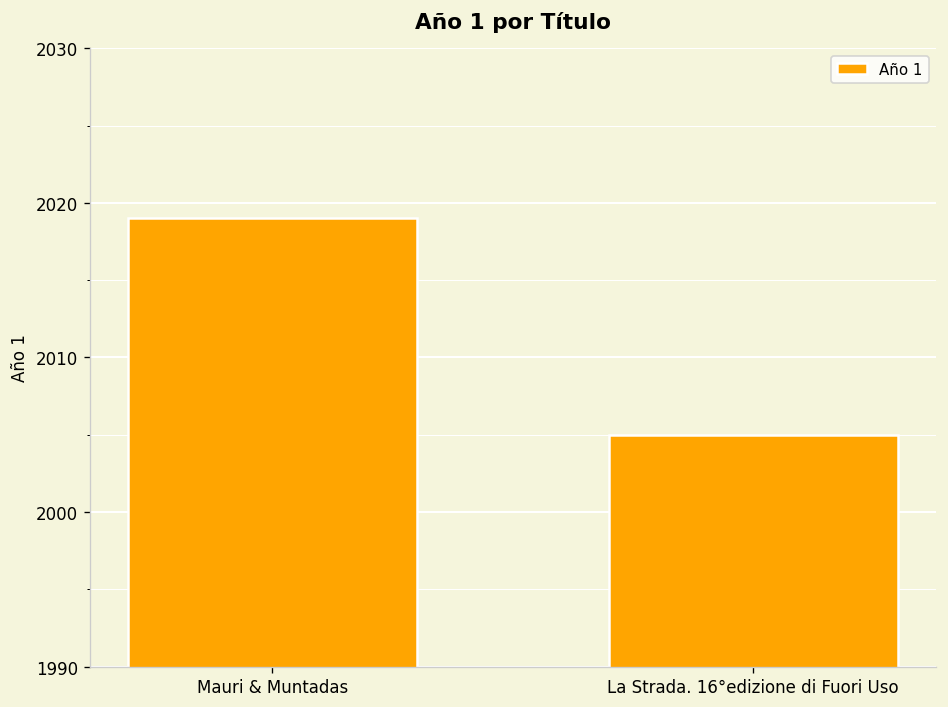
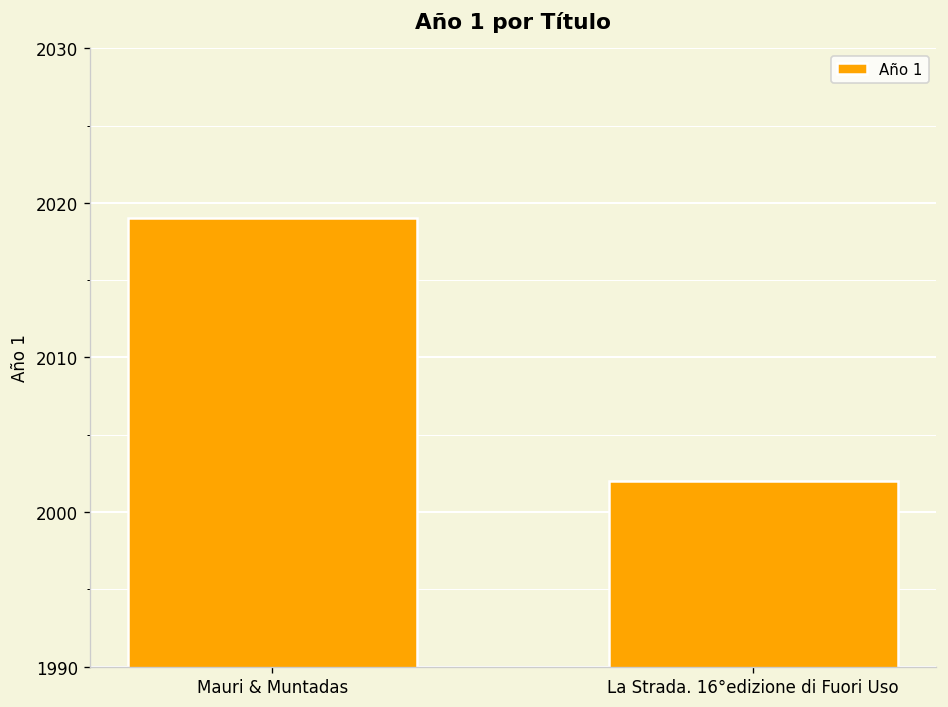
La Strada. 16°edizione di Fuori Uso: 2005 -> 2002
